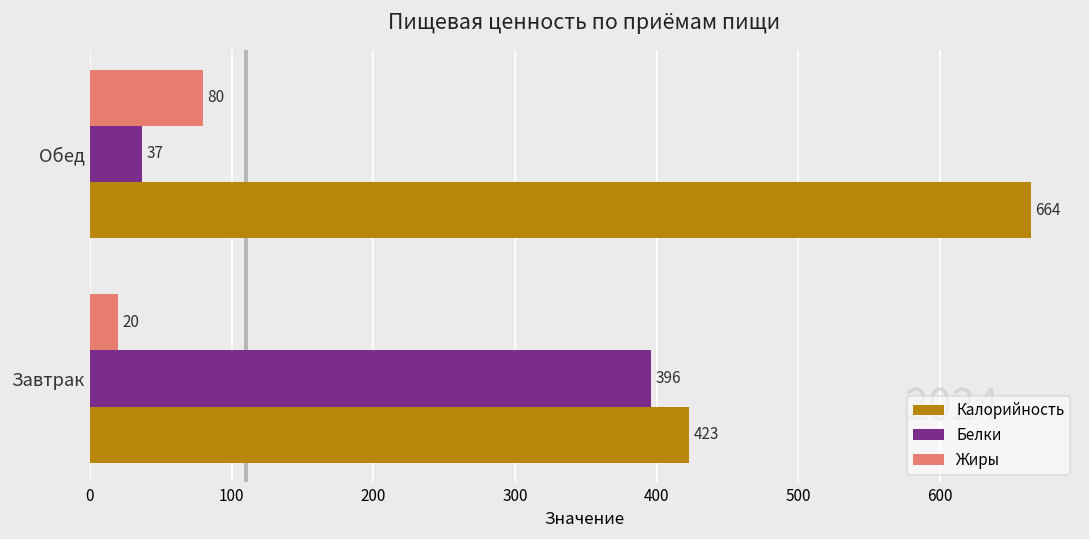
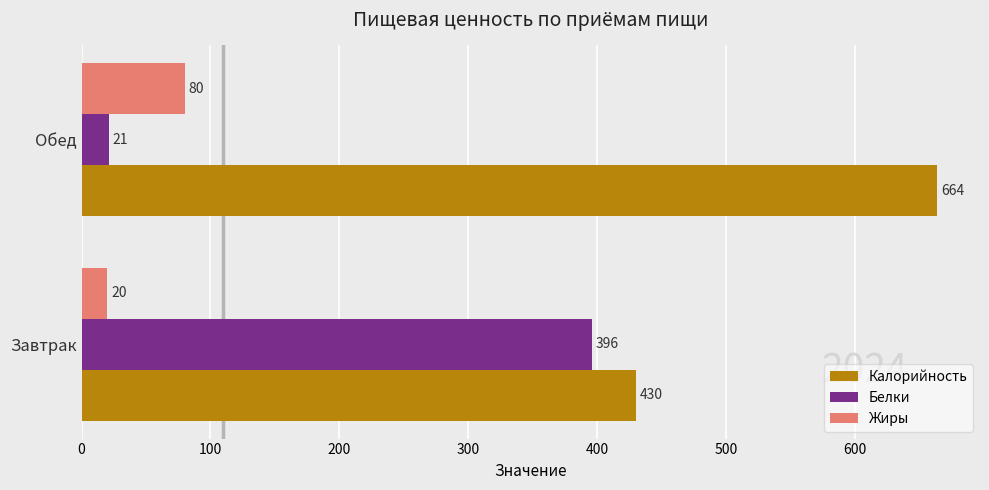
Белки, Обед: 37 -> 21
Калорийность, Завтрак: 423 -> 430
